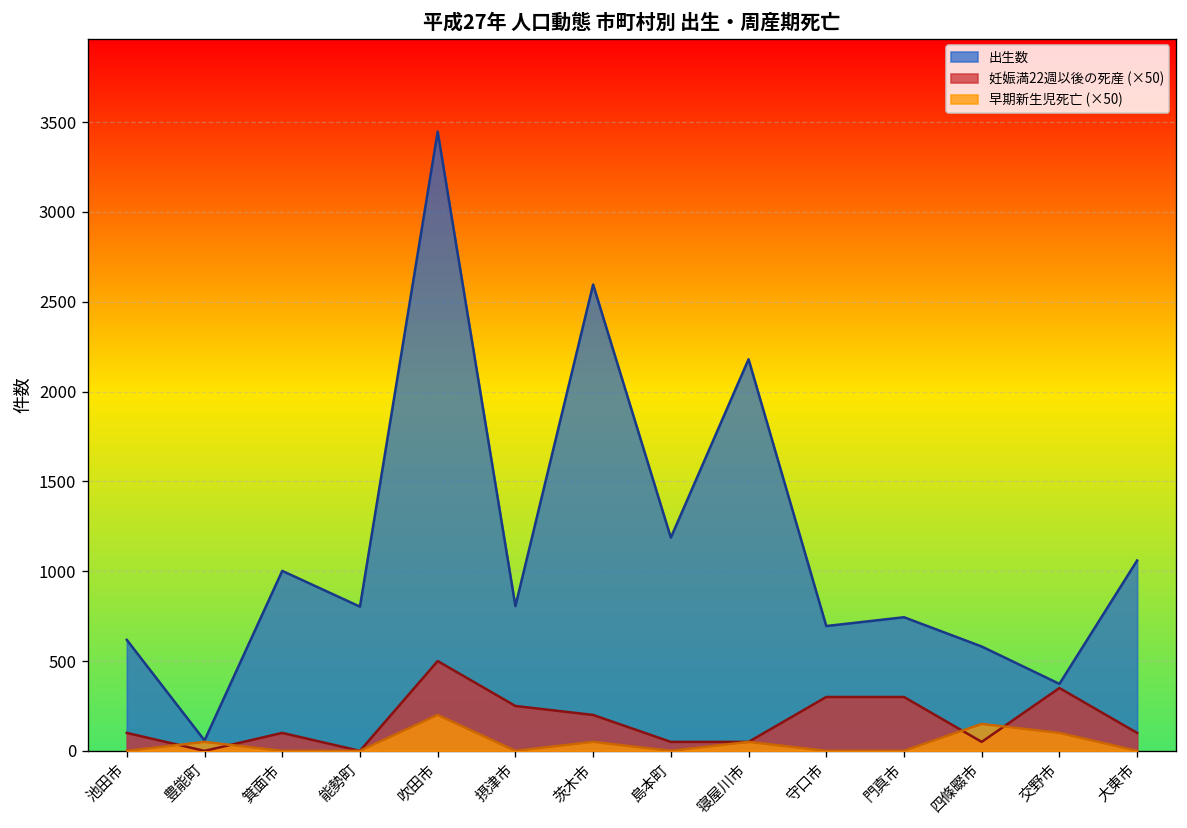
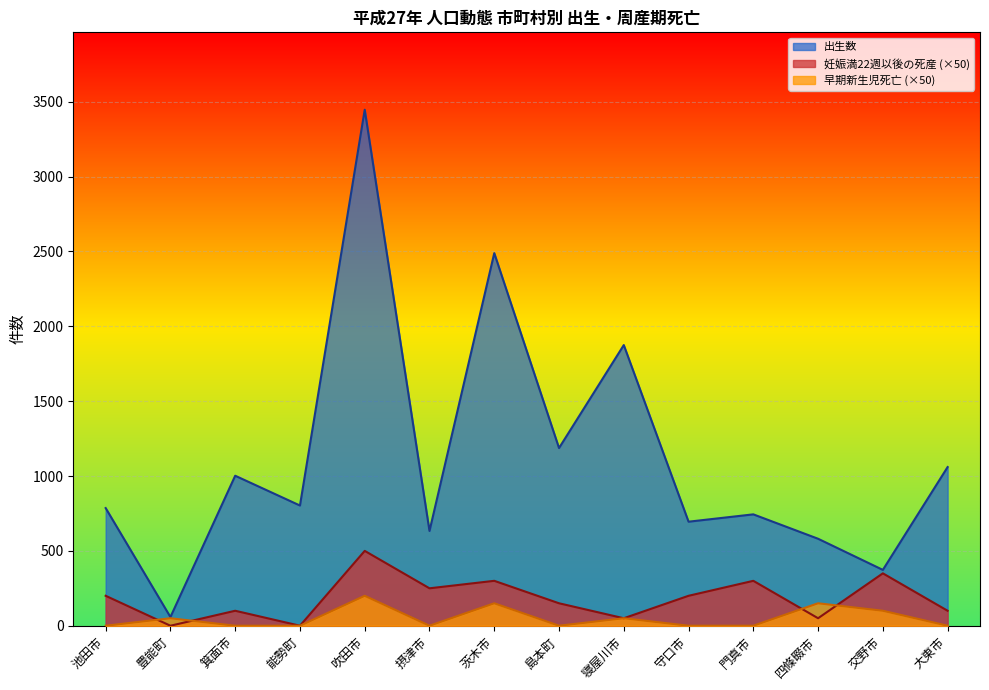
出生数, 池田市: 620 -> 790
妊娠満22週以後の死産 (×50), 池田市: 100 -> 200
出生数, 摂津市: 810 -> 630
出生数, 茨木市: 2600 -> 2490
妊娠満22週以後の死産 (×50), 茨木市: 200 -> 300
早期新生児死亡 (×50), 茨木市: 50 -> 150
妊娠満22週以後の死産 (×50), 島本町: 50 -> 150
出生数, 寝屋川市: 2180 -> 1880
妊娠満22週以後の死産 (×50), 守口市: 300 -> 200
